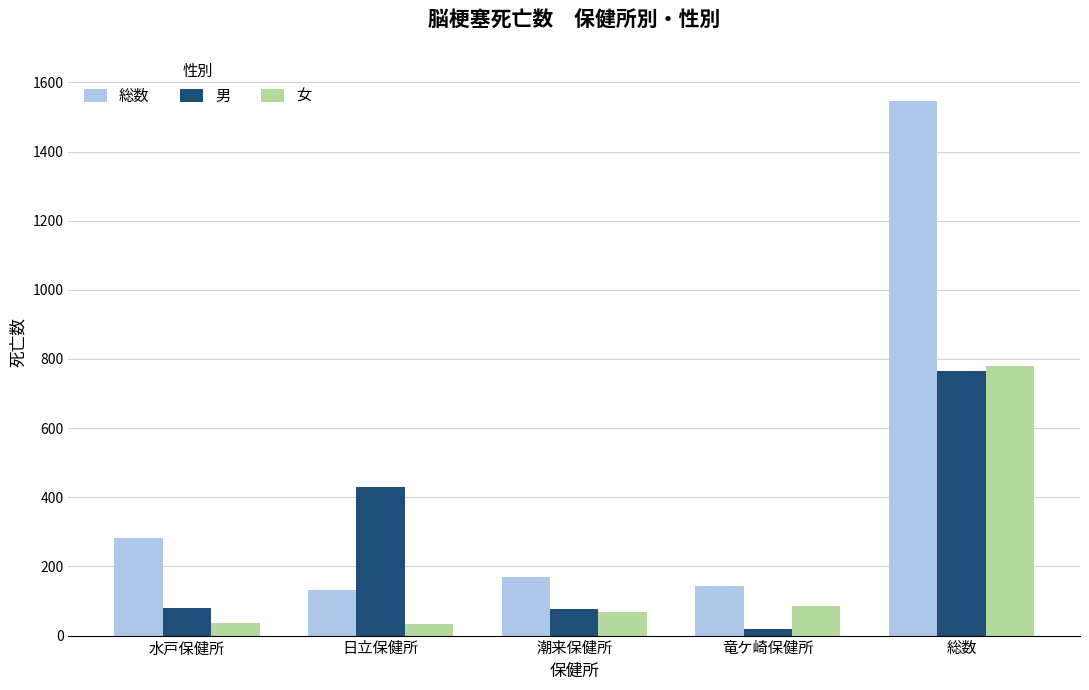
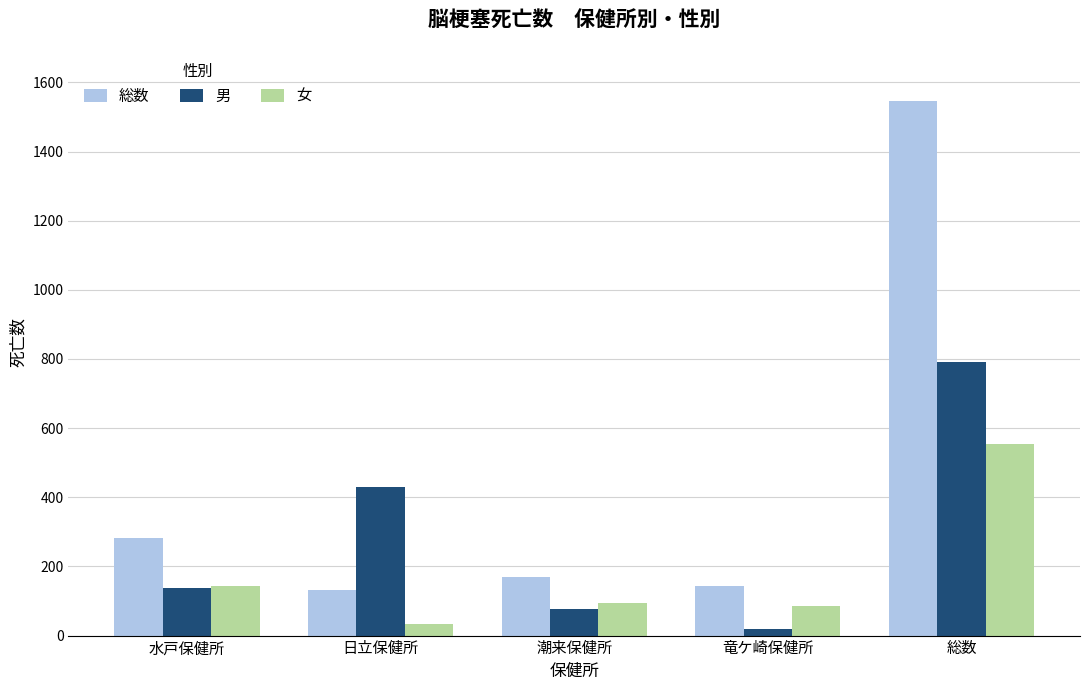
男, 水戸保健所: 80 -> 140
女, 水戸保健所: 40 -> 140
女, 潮来保健所: 70 -> 90
男, 総数: 770 -> 790
女, 総数: 780 -> 560
